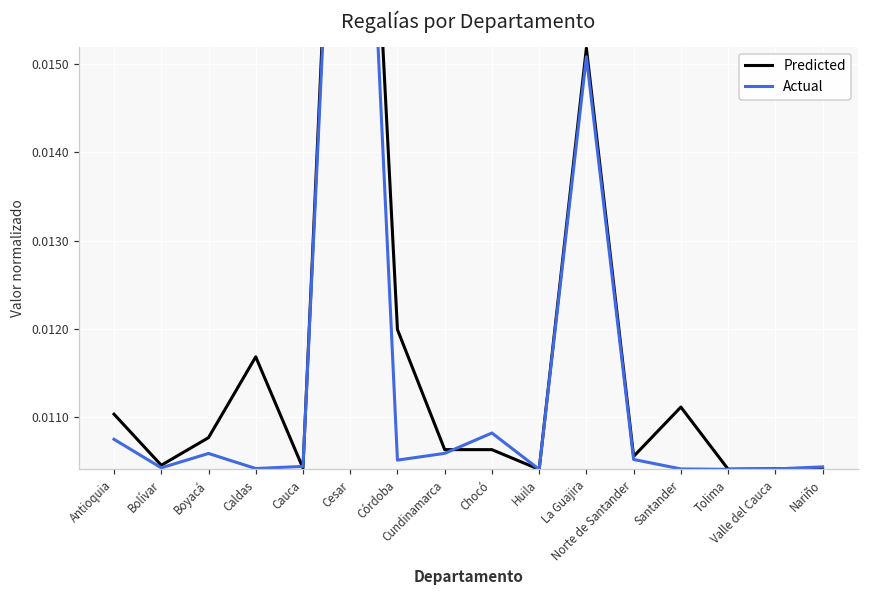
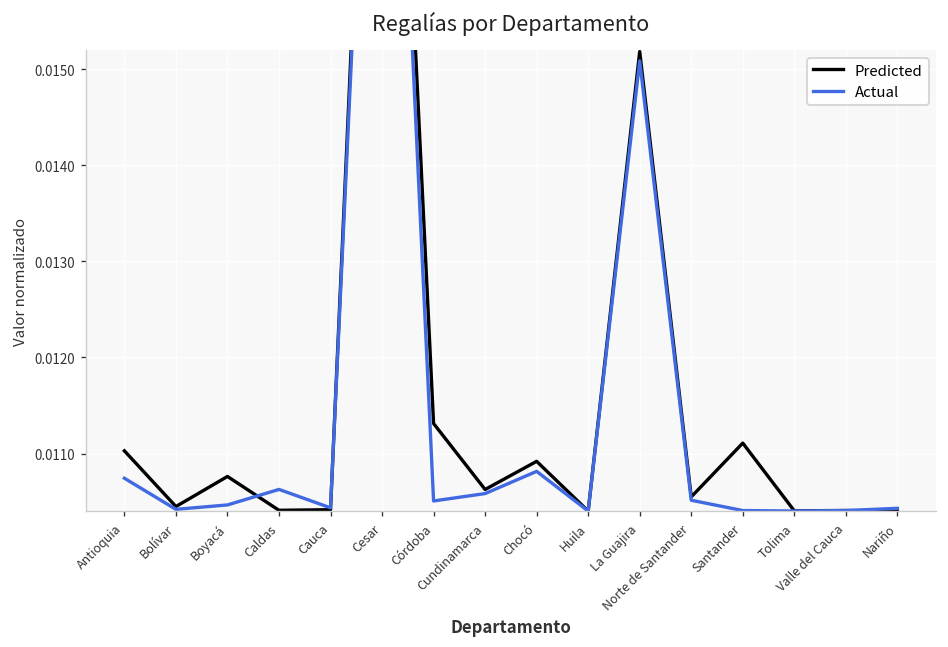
Actual, Boyacá: 0.0106 -> 0.0105
Predicted, Caldas: 0.0117 -> 0.0104
Actual, Caldas: 0.0104 -> 0.0106
Predicted, Córdoba: 0.0120 -> 0.0113
Predicted, Chocó: 0.0106 -> 0.0109
